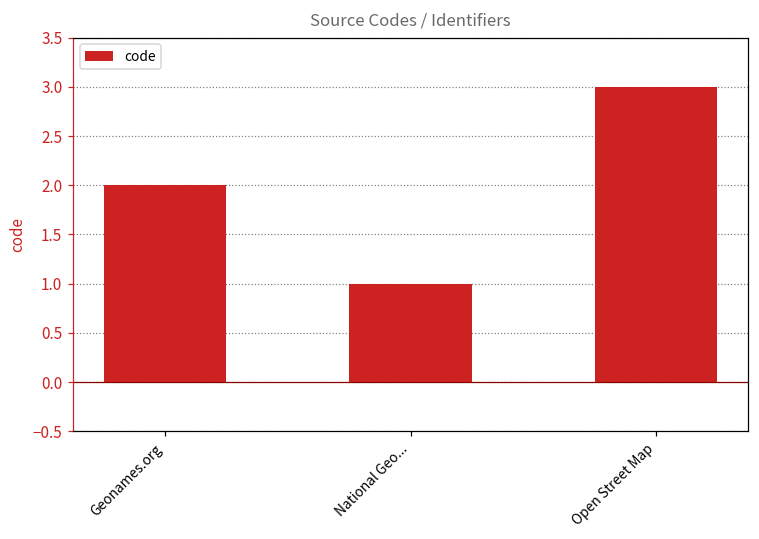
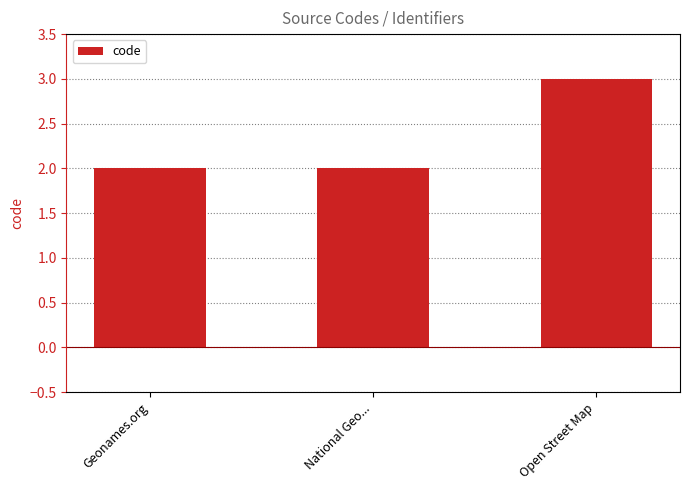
National Geo...: 1 -> 2
